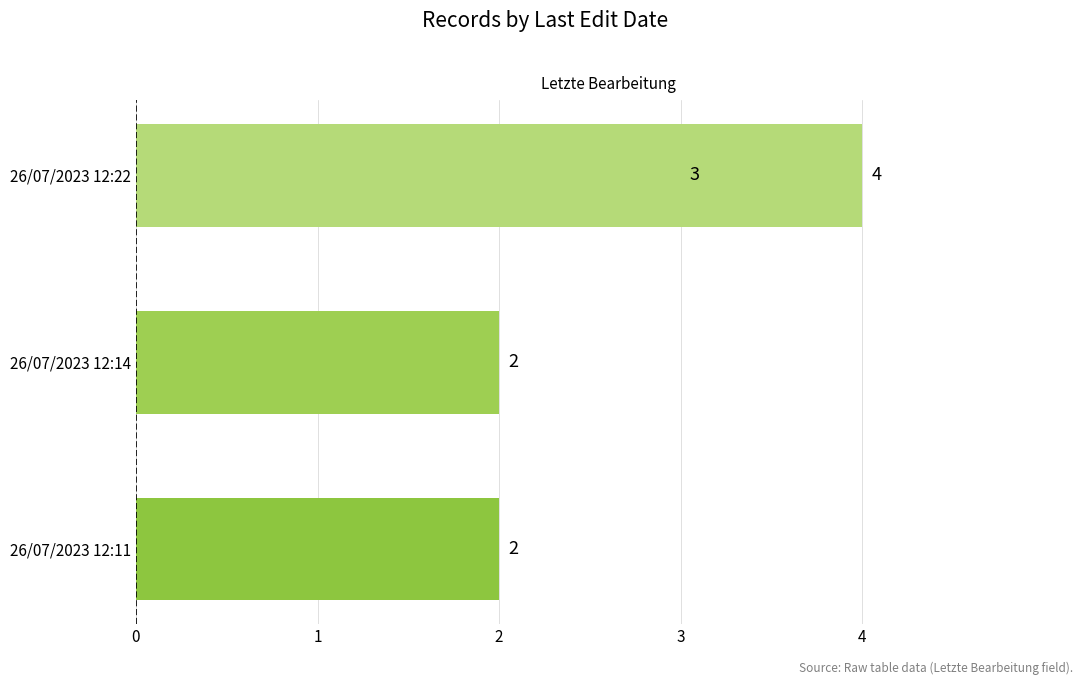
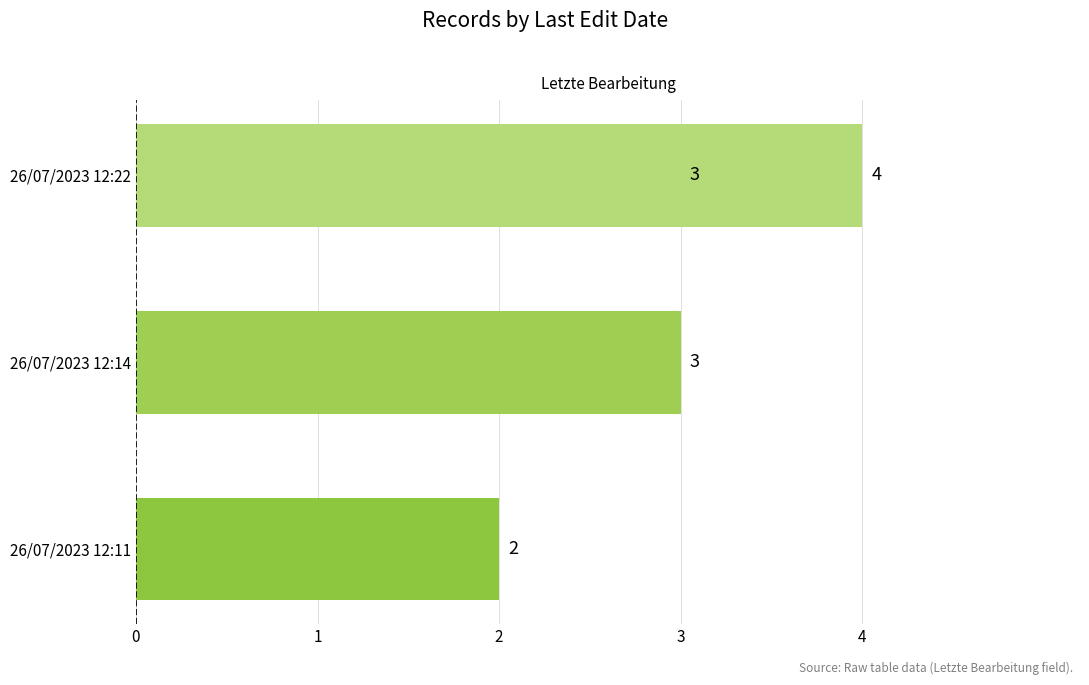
26/07/2023 12:14: 2 -> 3
